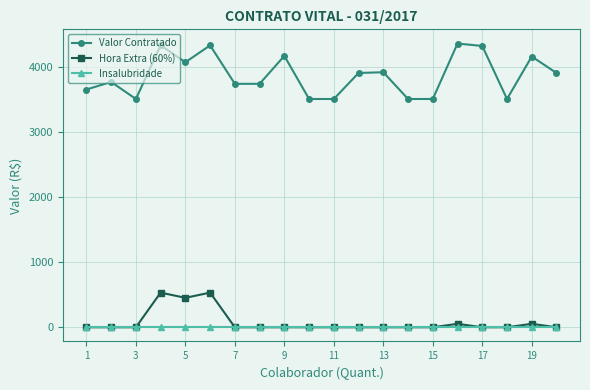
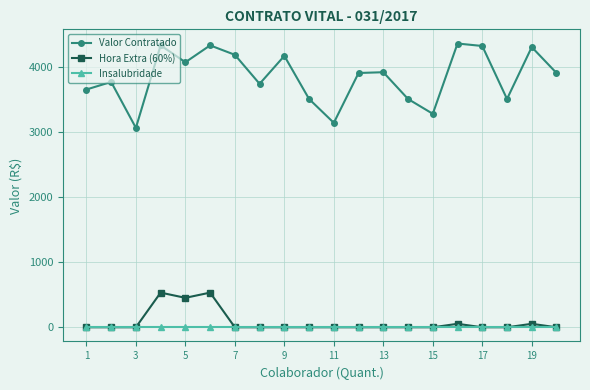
Valor Contratado, 3: 3500 -> 3100
Valor Contratado, 7: 3700 -> 4200
Valor Contratado, 11: 3500 -> 3100
Valor Contratado, 15: 3500 -> 3300
Valor Contratado, 19: 4200 -> 4300
